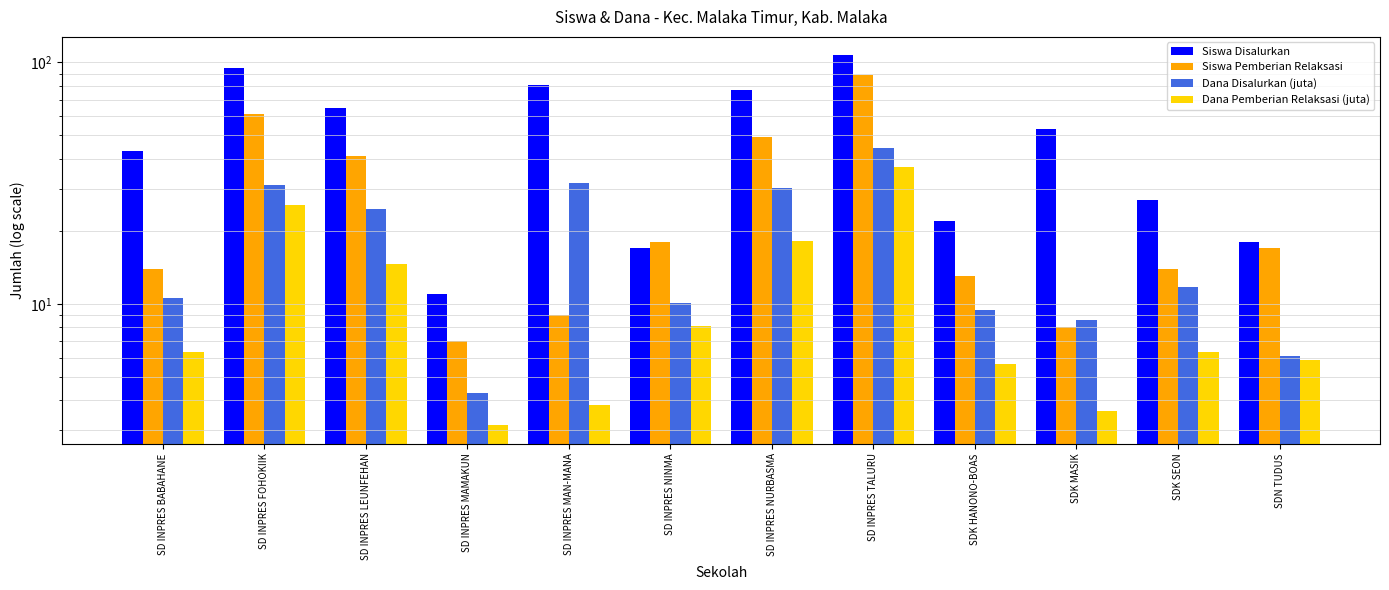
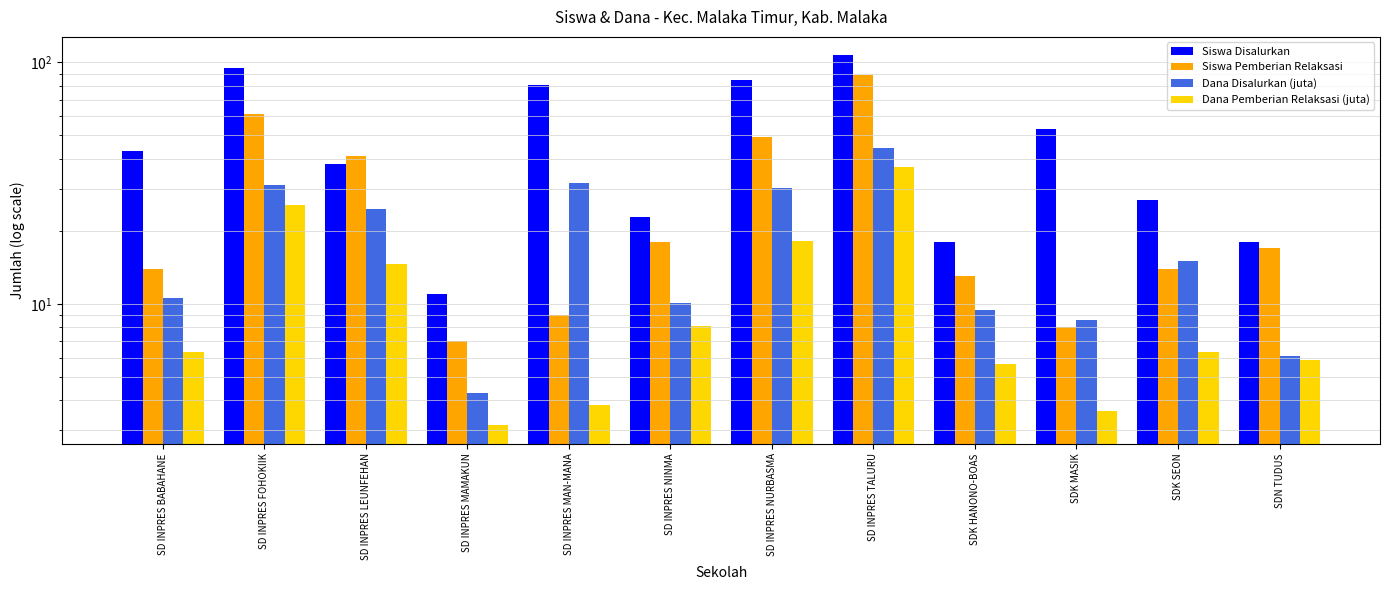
Siswa Disalurkan, SD INPRES LEUNFEHAN: 65 -> 38
Siswa Disalurkan, SD INPRES NINMA: 17 -> 23
Siswa Disalurkan, SD INPRES NURBASMA: 77 -> 85
Siswa Disalurkan, SDK HANONO-BOAS: 22 -> 18
Dana Disalurkan (juta), SDK SEON: 12 -> 15
